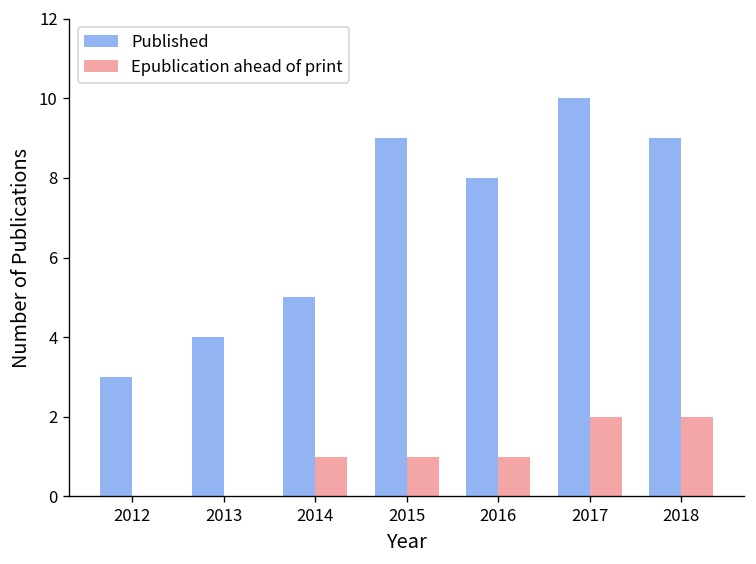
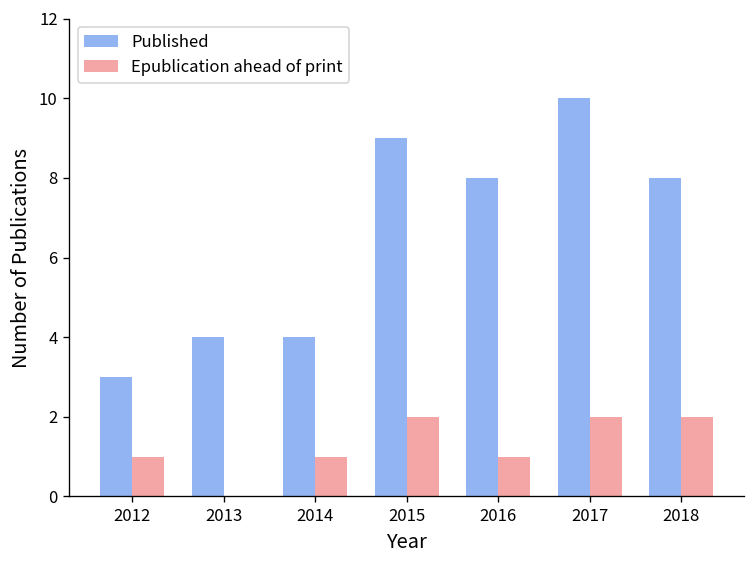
Epublication ahead of print, 2012: 0 -> 1
Published, 2014: 5 -> 4
Epublication ahead of print, 2015: 1 -> 2
Published, 2018: 9 -> 8
